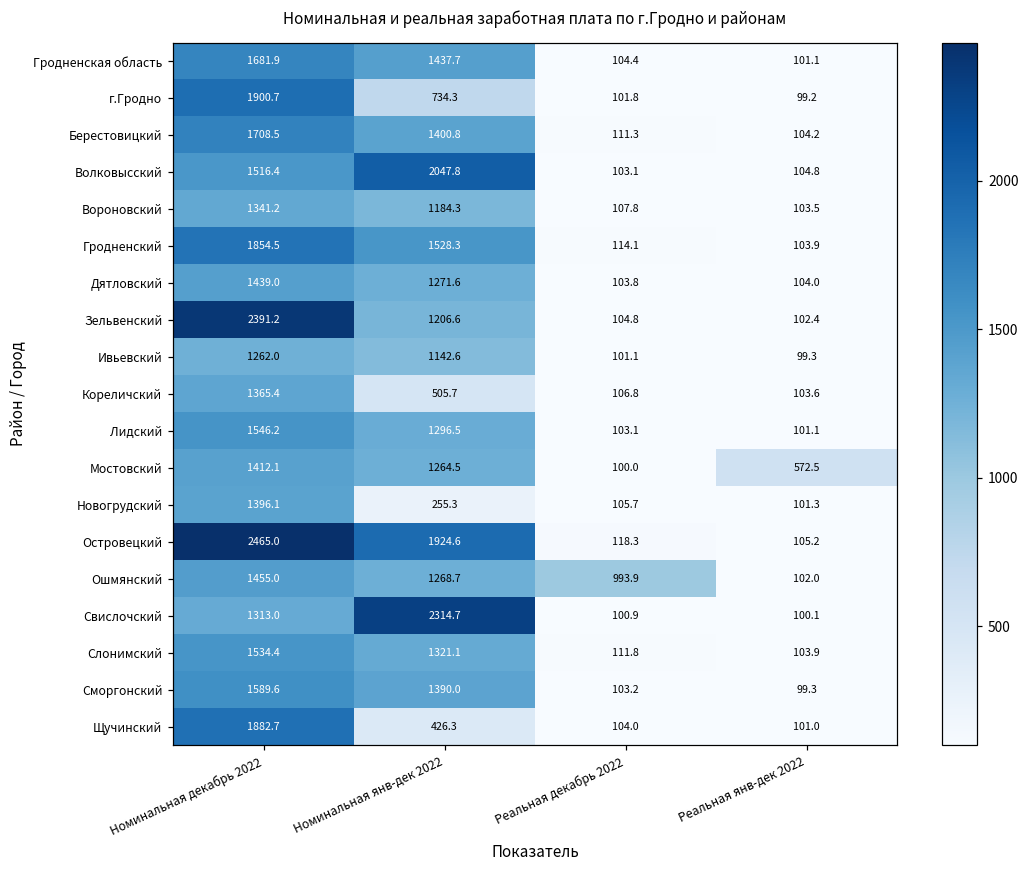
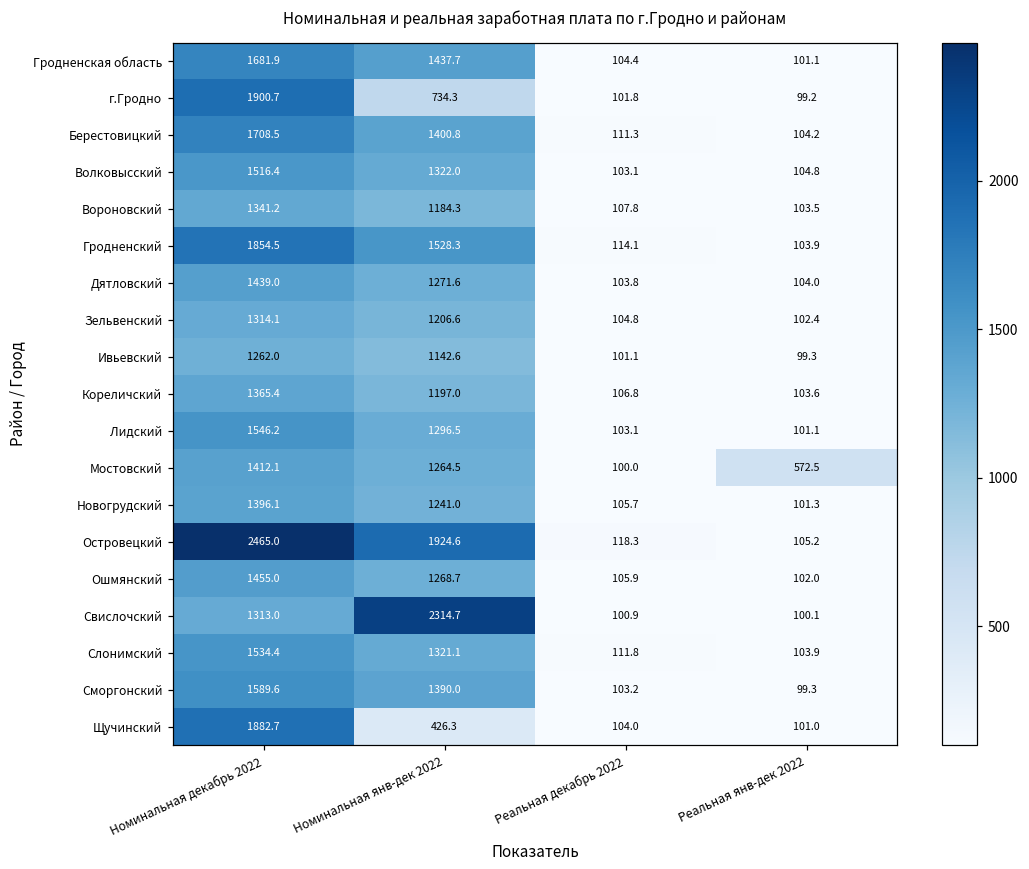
Волковысский, Номинальная янв-дек 2022: 2047.8 -> 1322.0
Зельвенский, Номинальная декабрь 2022: 2391.2 -> 1314.1
Кореличский, Номинальная янв-дек 2022: 505.7 -> 1197.0
Новогрудский, Номинальная янв-дек 2022: 255.3 -> 1241.0
Ошмянский, Реальная декабрь 2022: 993.9 -> 105.9
